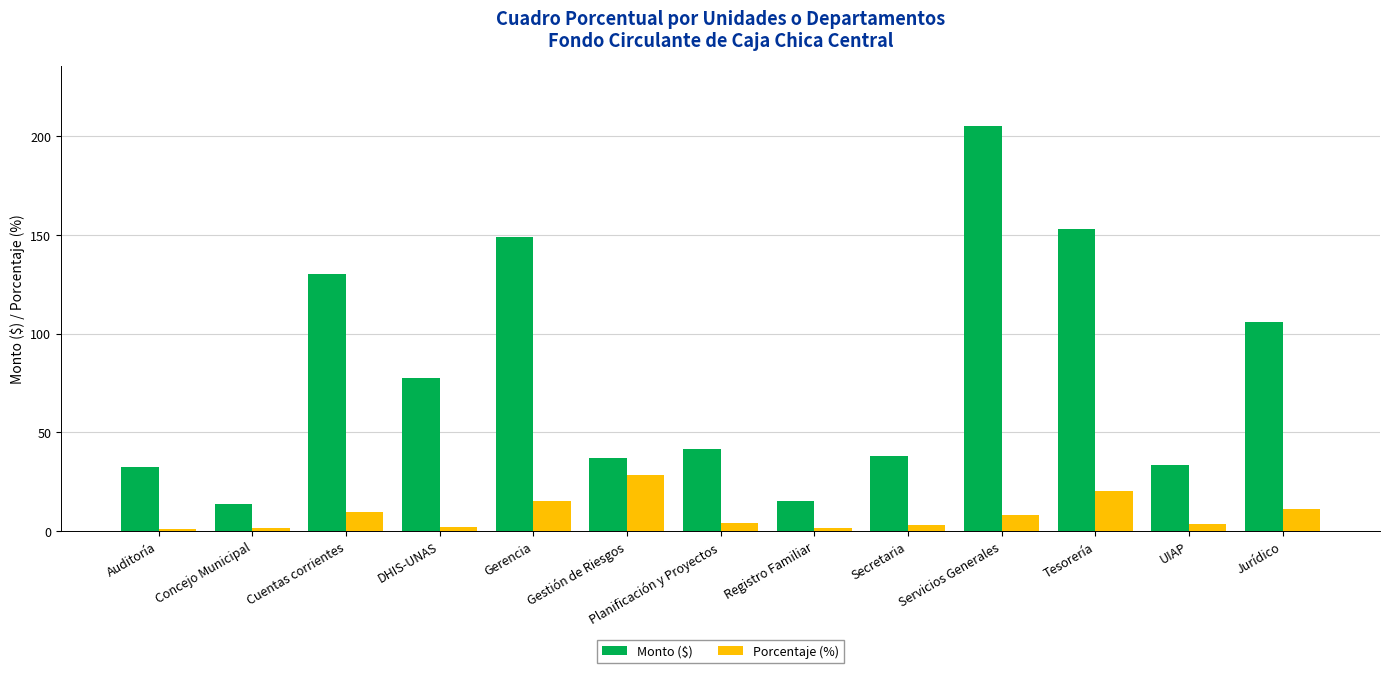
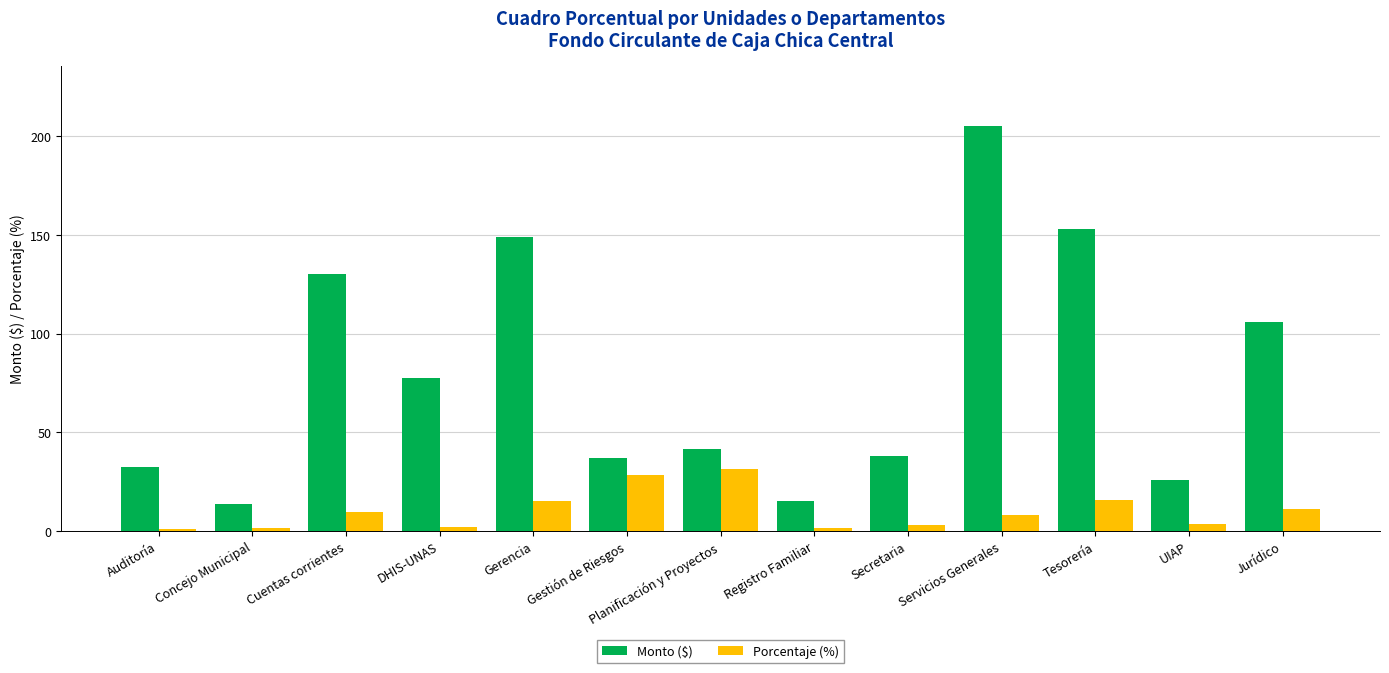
Porcentaje (%), Planificación y Proyectos: 4 -> 31
Porcentaje (%), Tesorería: 20 -> 16
Monto ($), UIAP: 33 -> 26
